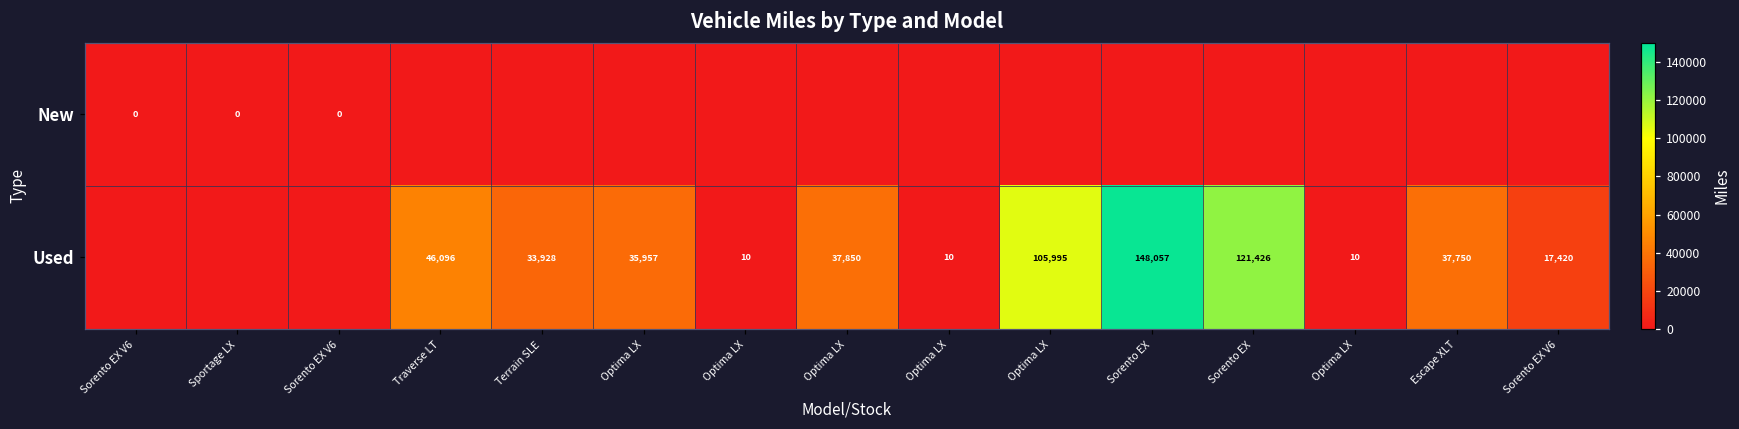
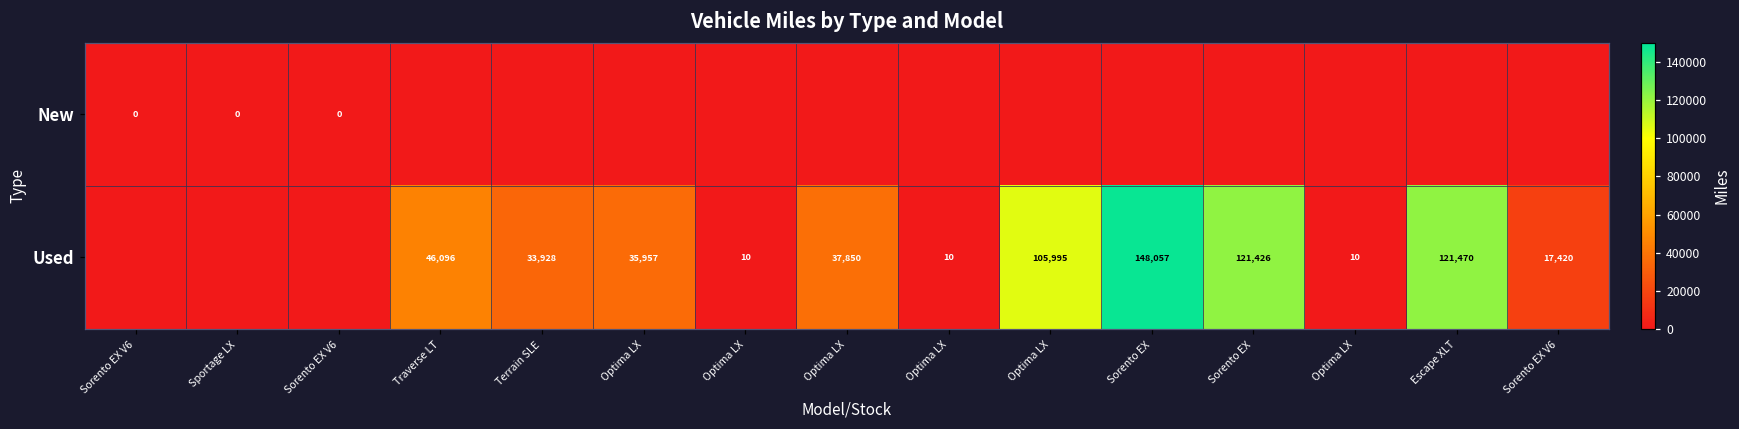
Used, Escape XLT: 37,750 -> 121,470
